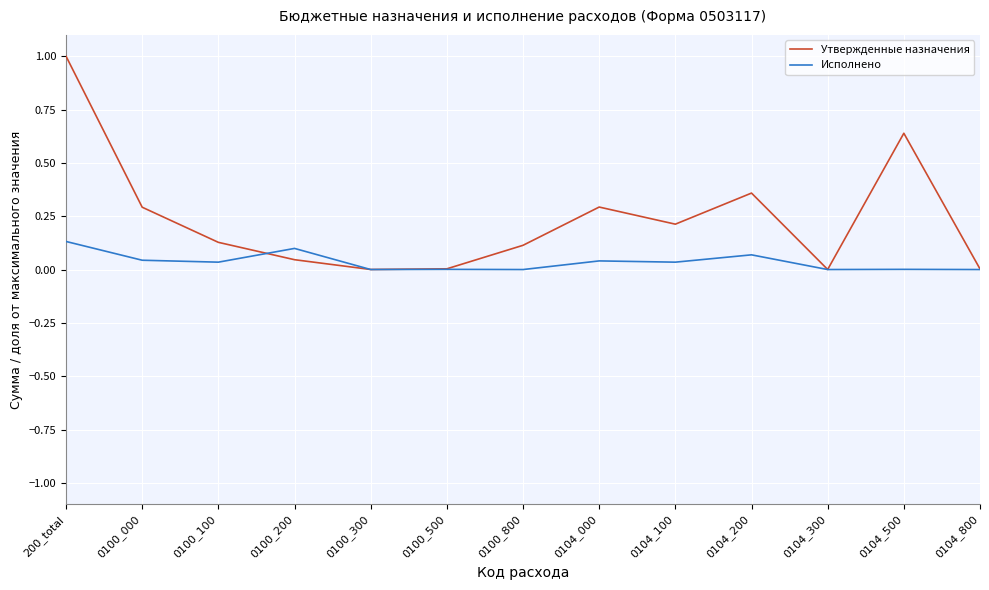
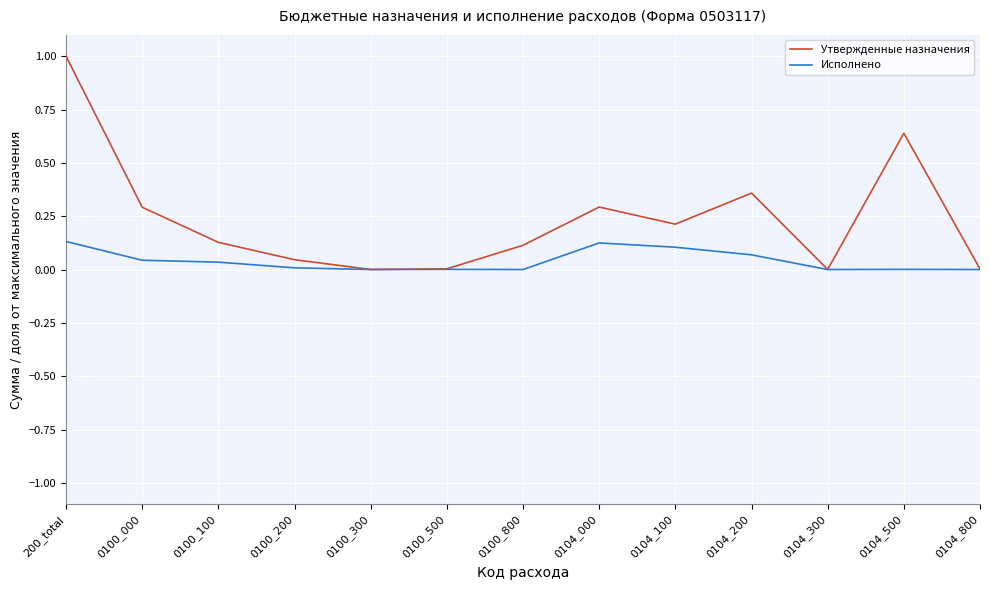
Исполнено, 0100_200: 0.10 -> 0.01
Исполнено, 0104_000: 0.04 -> 0.12
Исполнено, 0104_100: 0.03 -> 0.10
